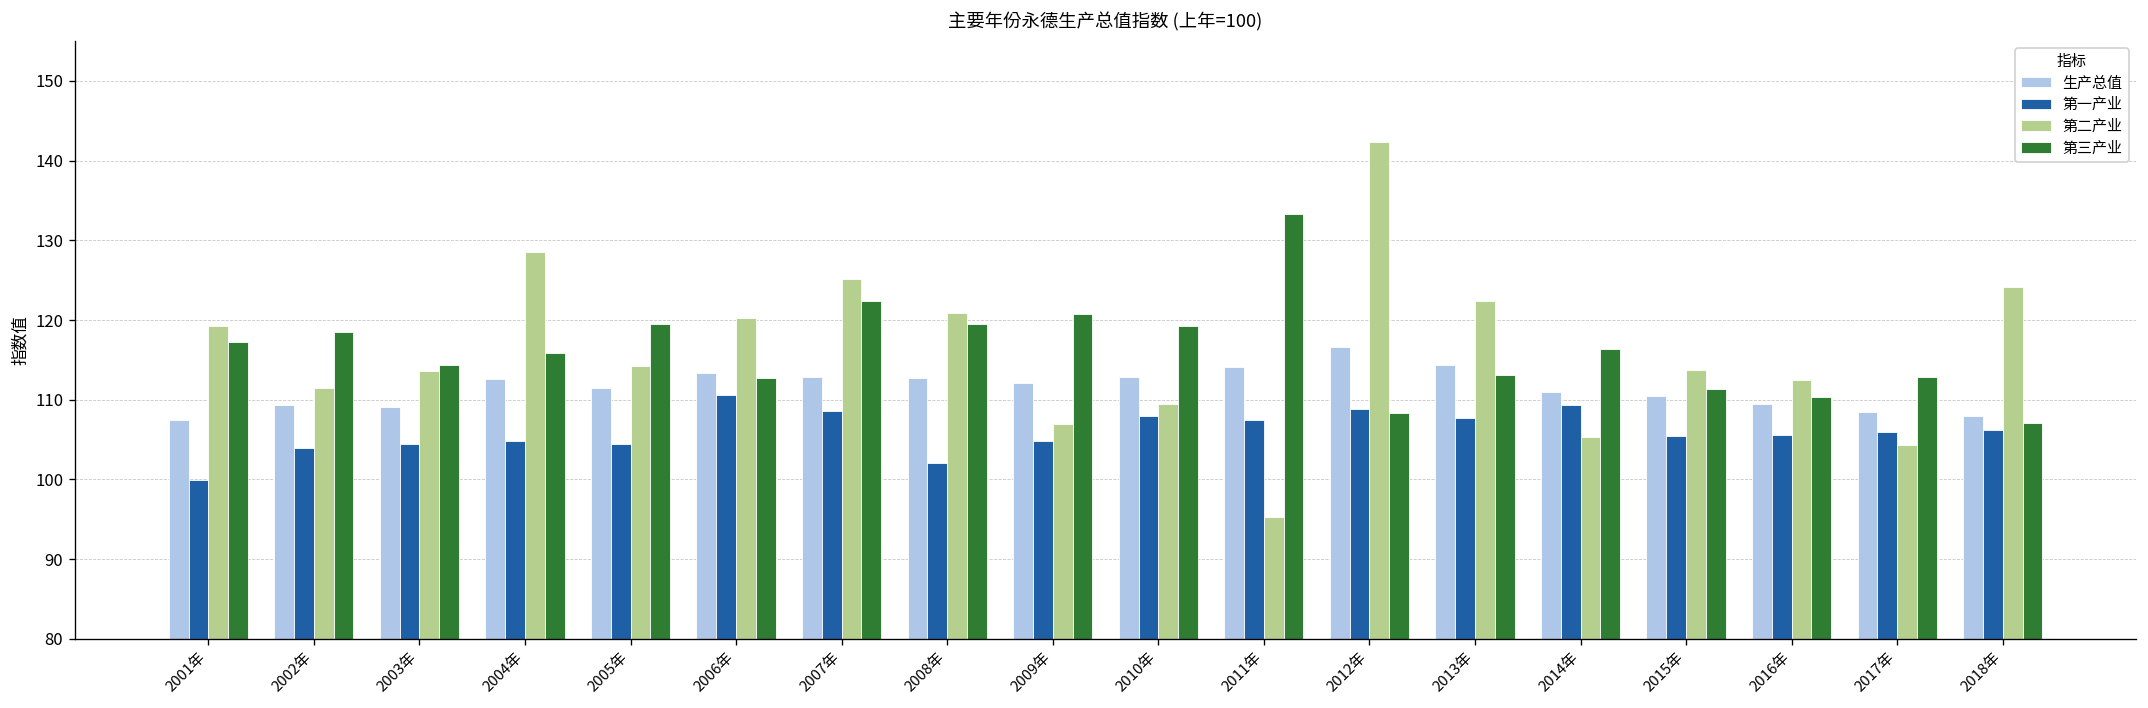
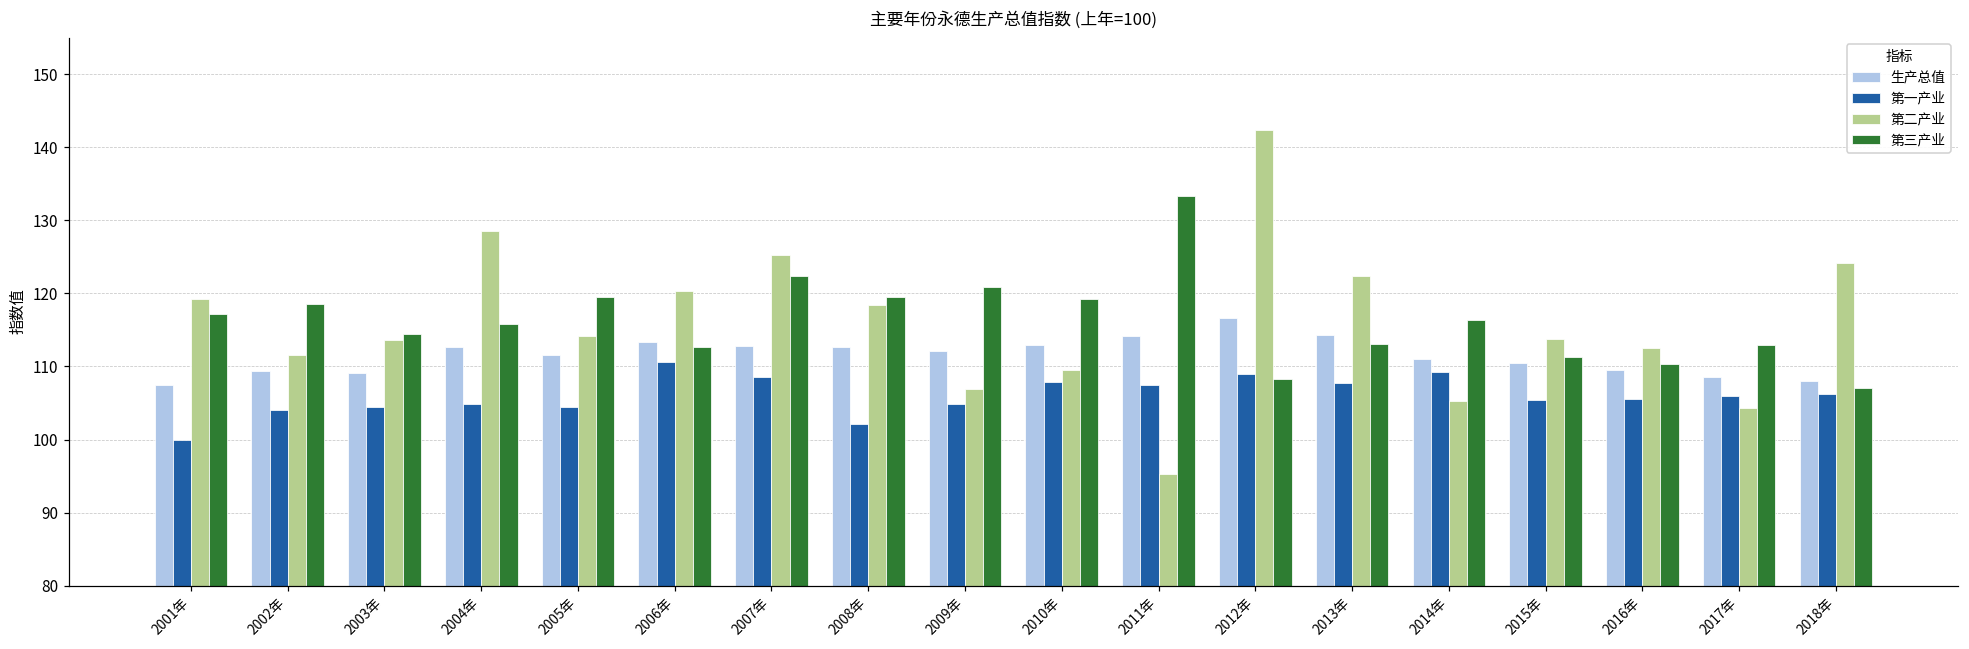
第二产业, 2008年: 121 -> 118
